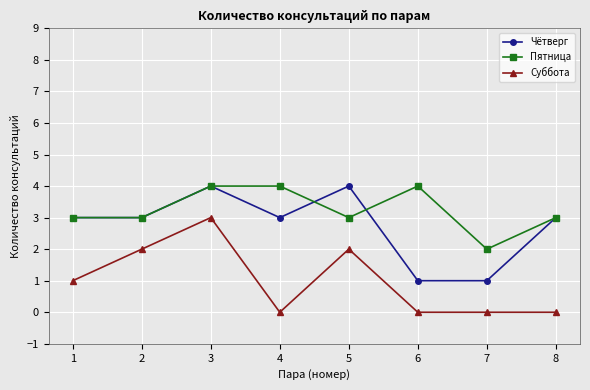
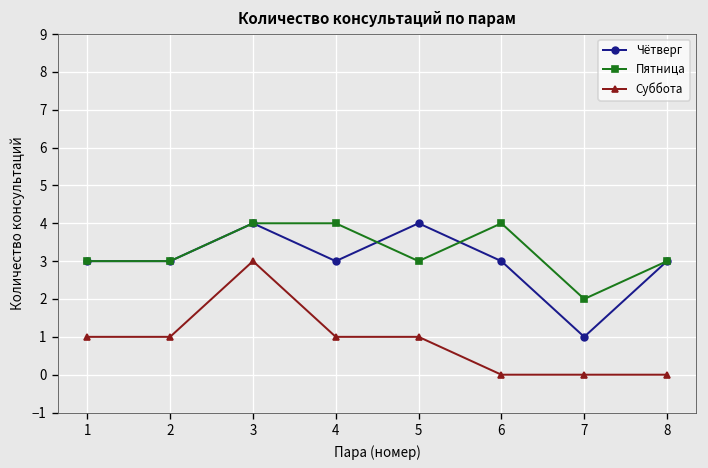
Суббота, 2: 2 -> 1
Суббота, 4: 0 -> 1
Суббота, 5: 2 -> 1
Чётверг, 6: 1 -> 3
